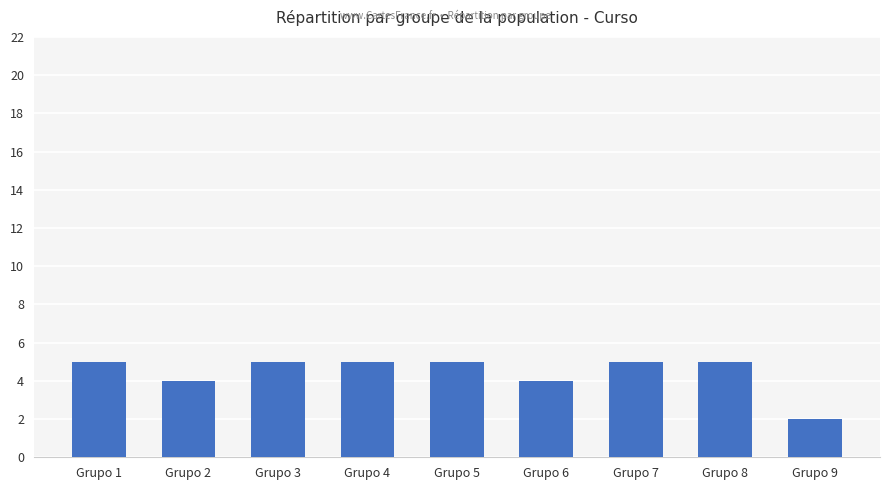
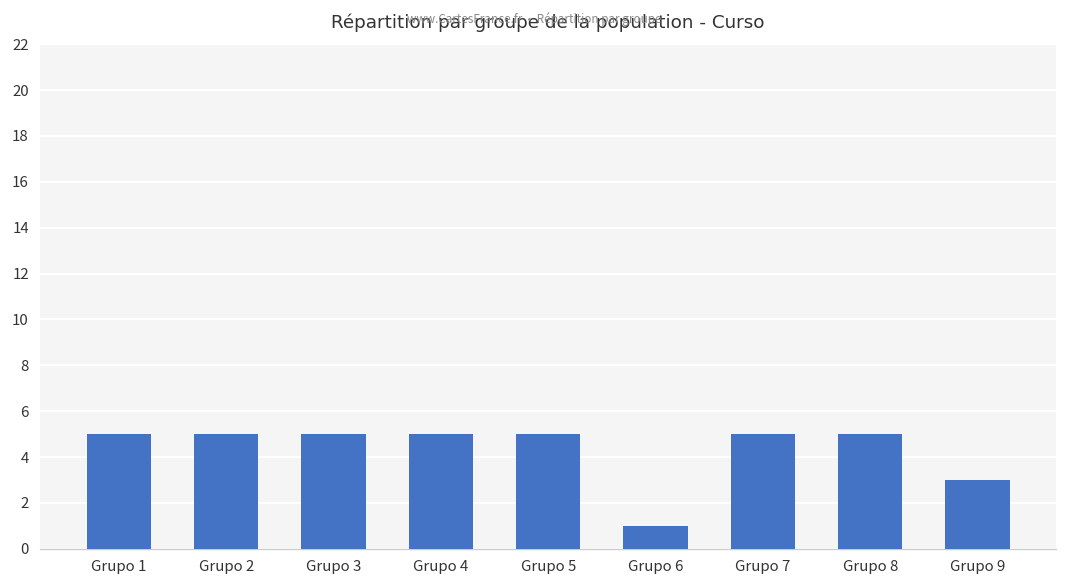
Grupo 2: 4 -> 5
Grupo 6: 4 -> 1
Grupo 9: 2 -> 3
